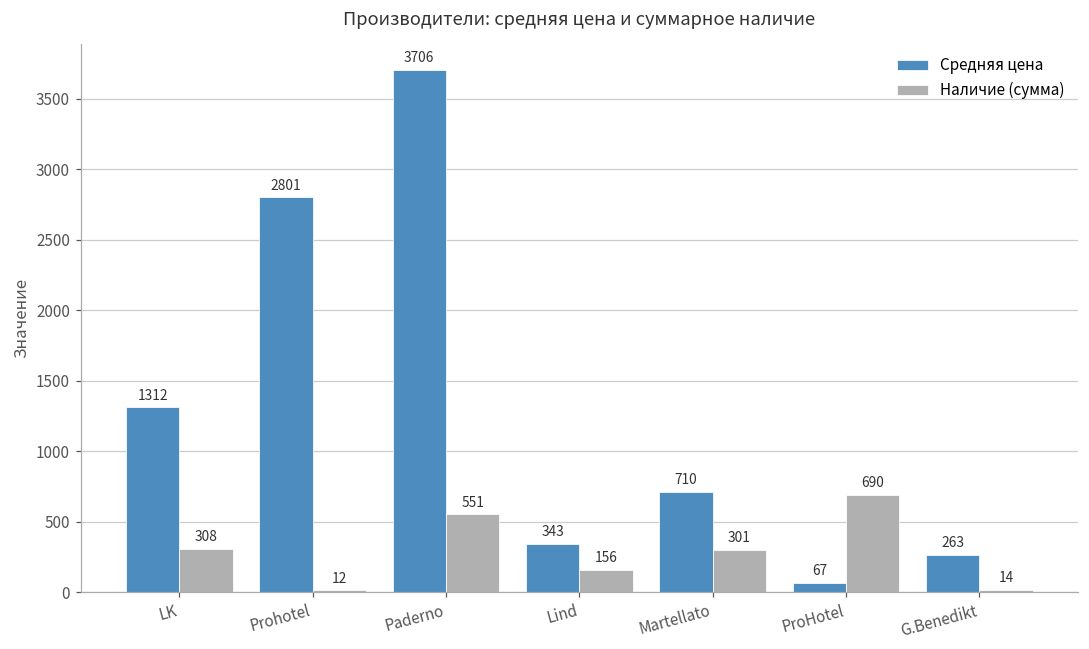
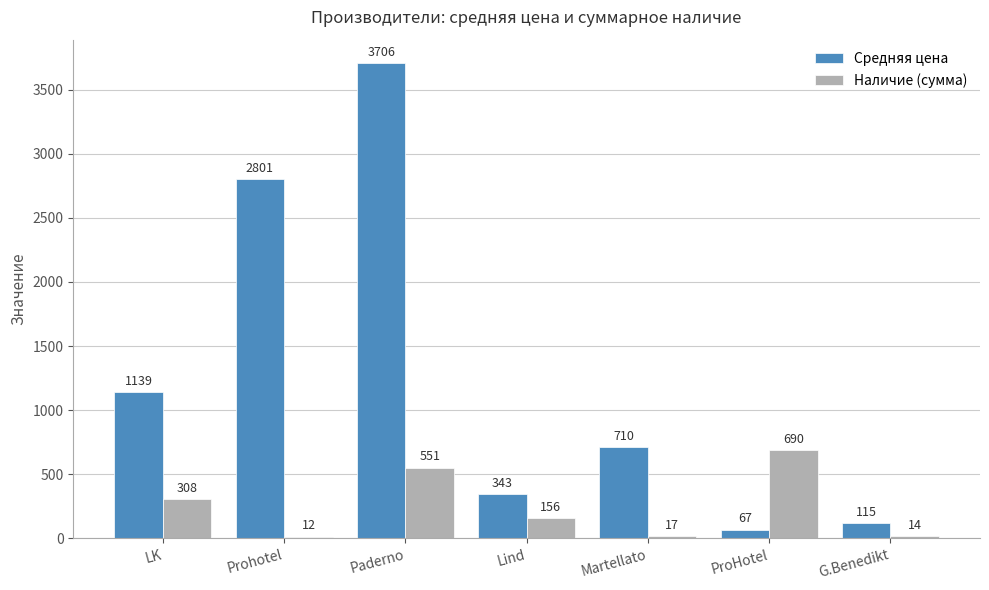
Средняя цена, LK: 1312 -> 1139
Наличие (сумма), Martellato: 301 -> 17
Средняя цена, G.Benedikt: 263 -> 115
